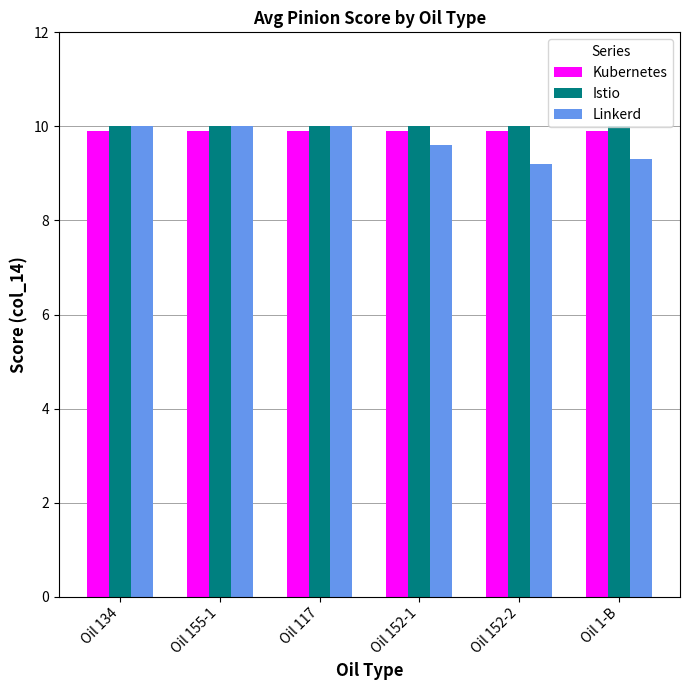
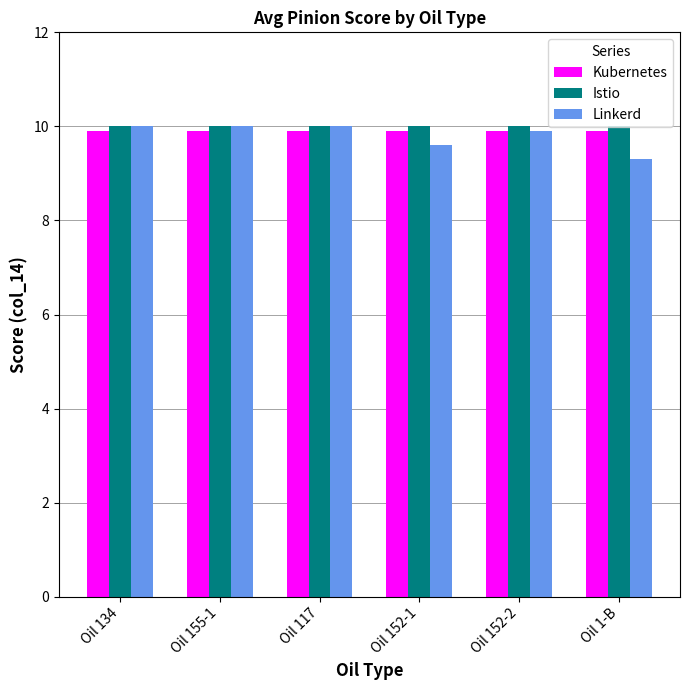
Linkerd, Oil 152-2: 9.2 -> 9.9
